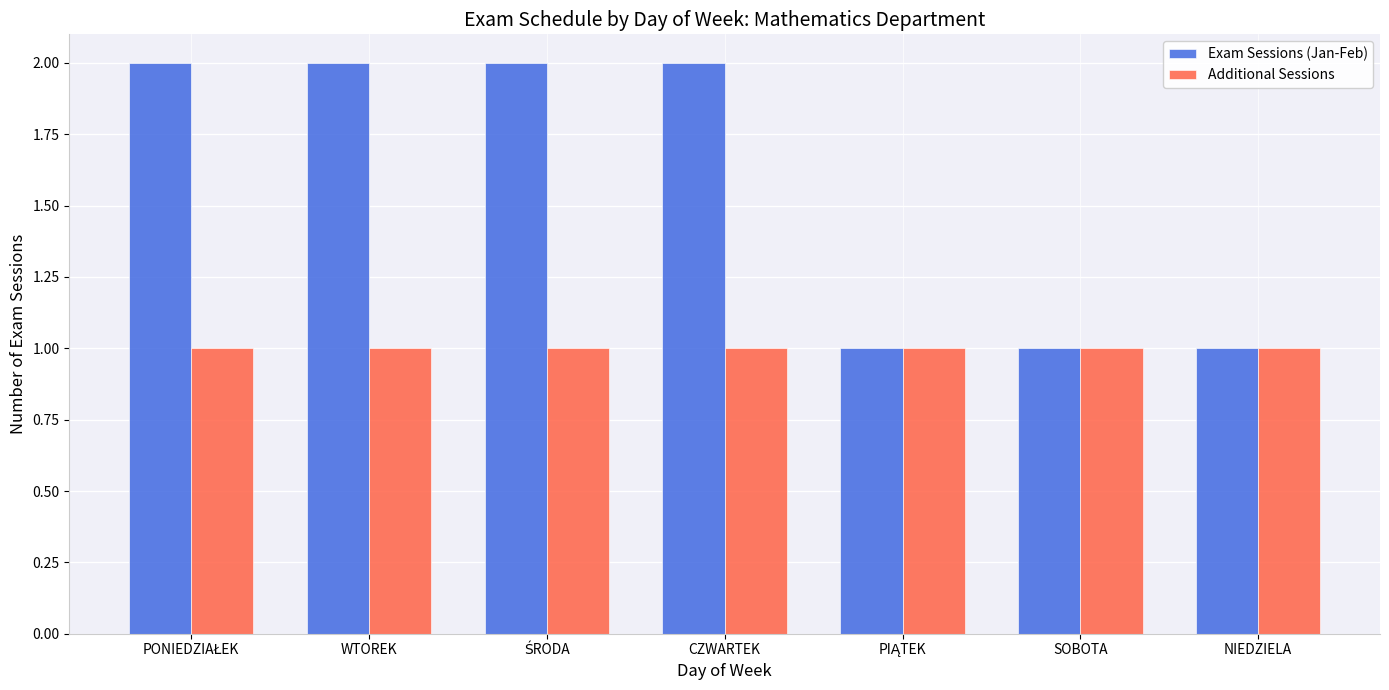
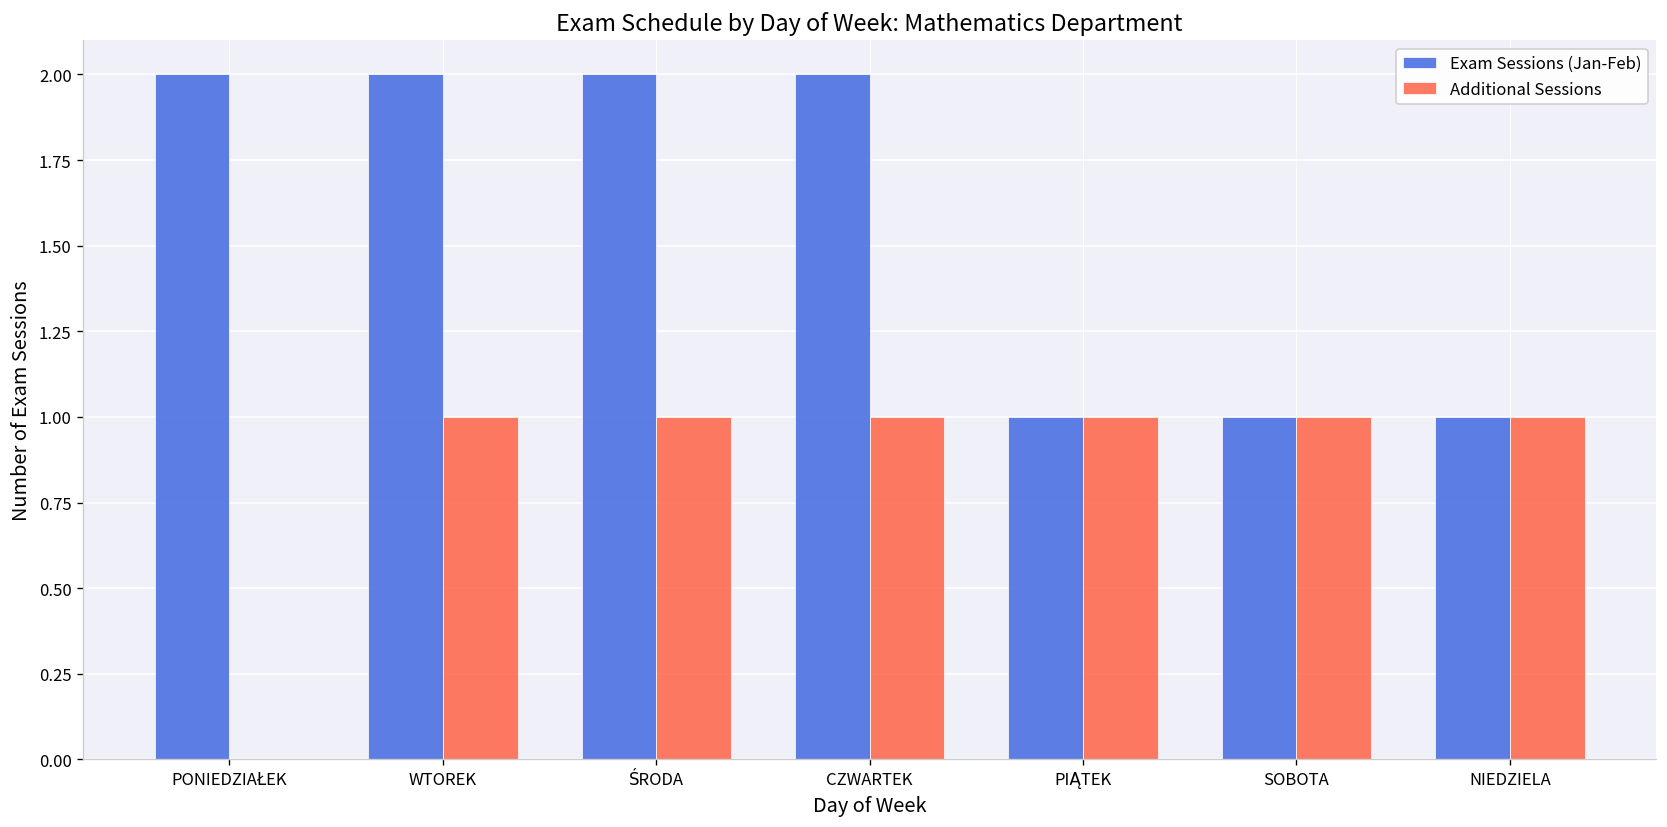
Additional Sessions, PONIEDZIAŁEK: 1 -> 0
